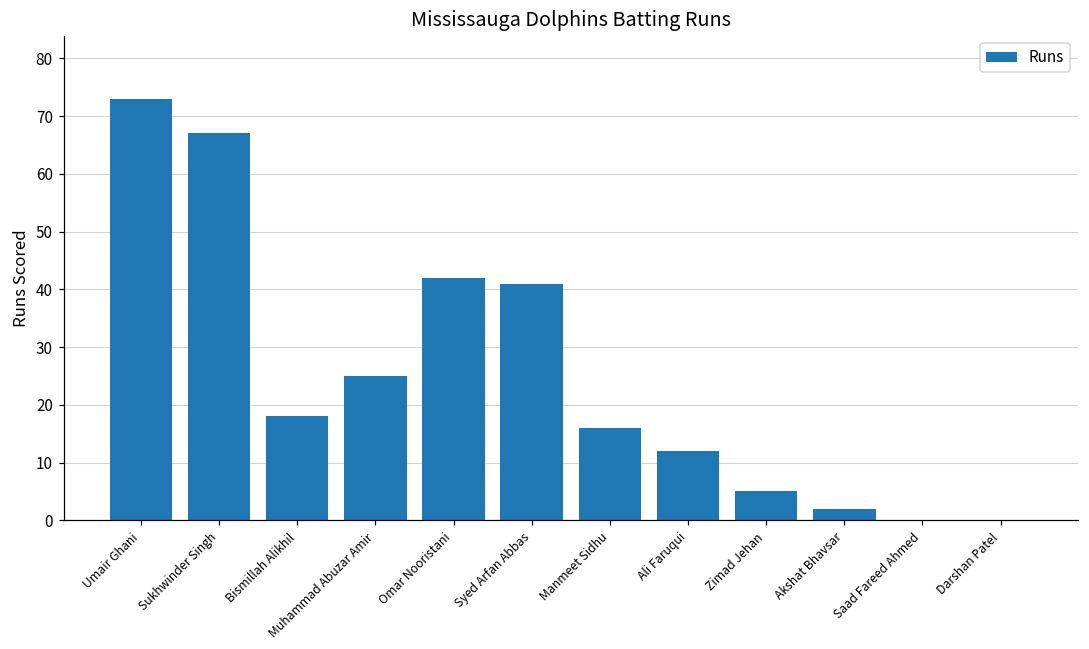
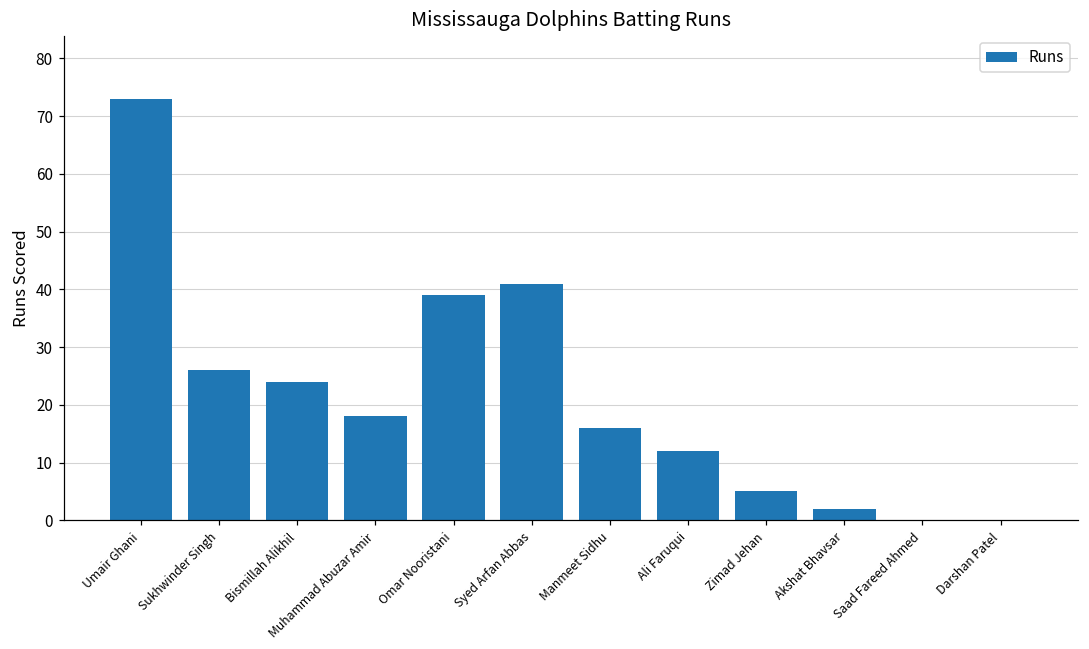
Sukhwinder Singh: 67 -> 26
Bismillah Alikhil: 18 -> 24
Muhammad Abuzar Amir: 25 -> 18
Omar Nooristani: 42 -> 39
